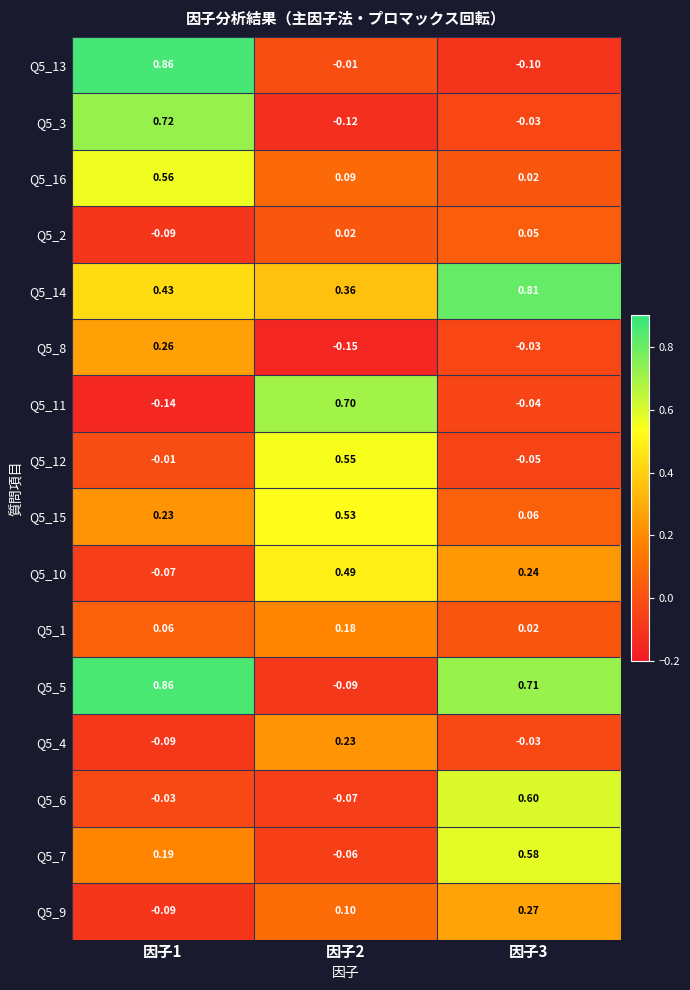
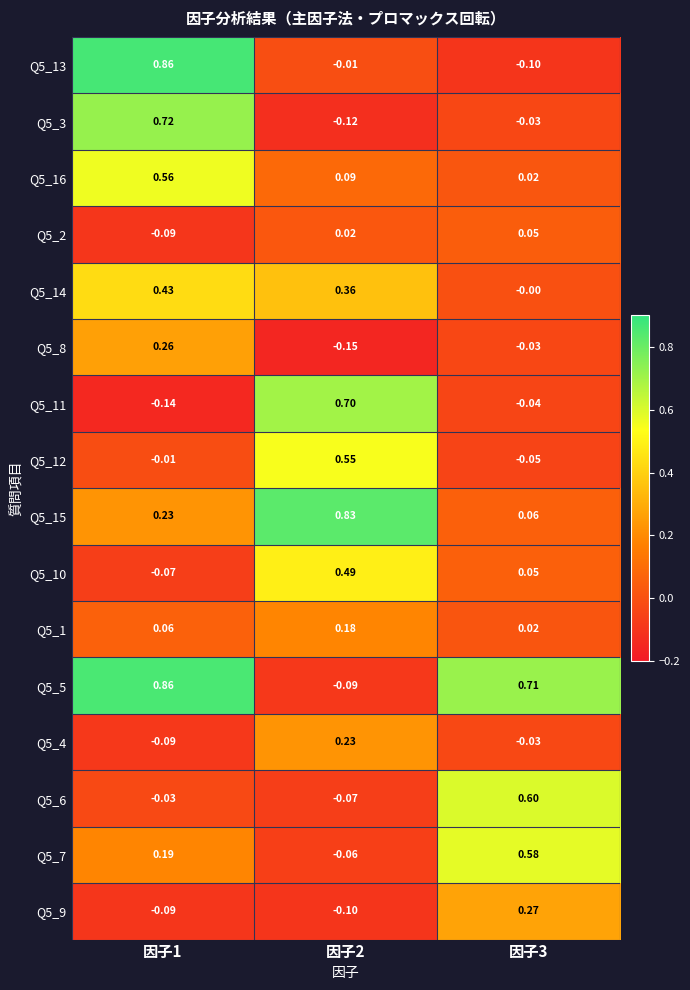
Q5_14, 因子3: 0.81 -> -0.00
Q5_15, 因子2: 0.53 -> 0.83
Q5_10, 因子3: 0.24 -> 0.05
Q5_9, 因子2: 0.10 -> -0.10
